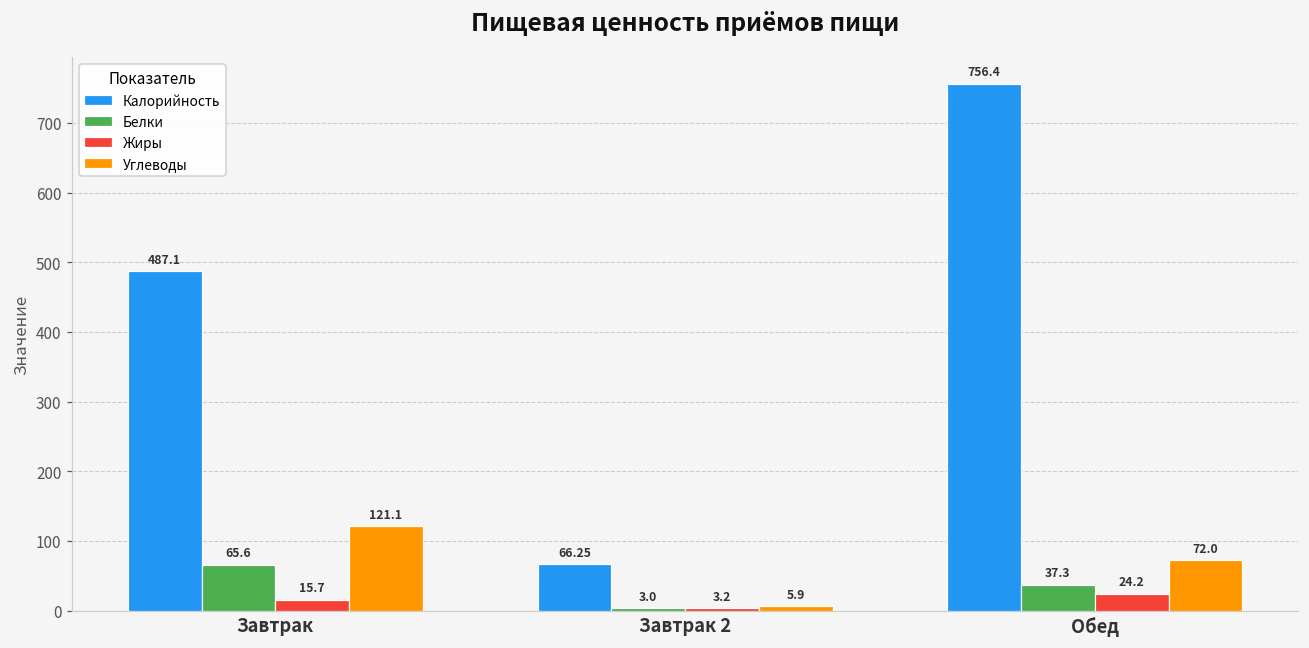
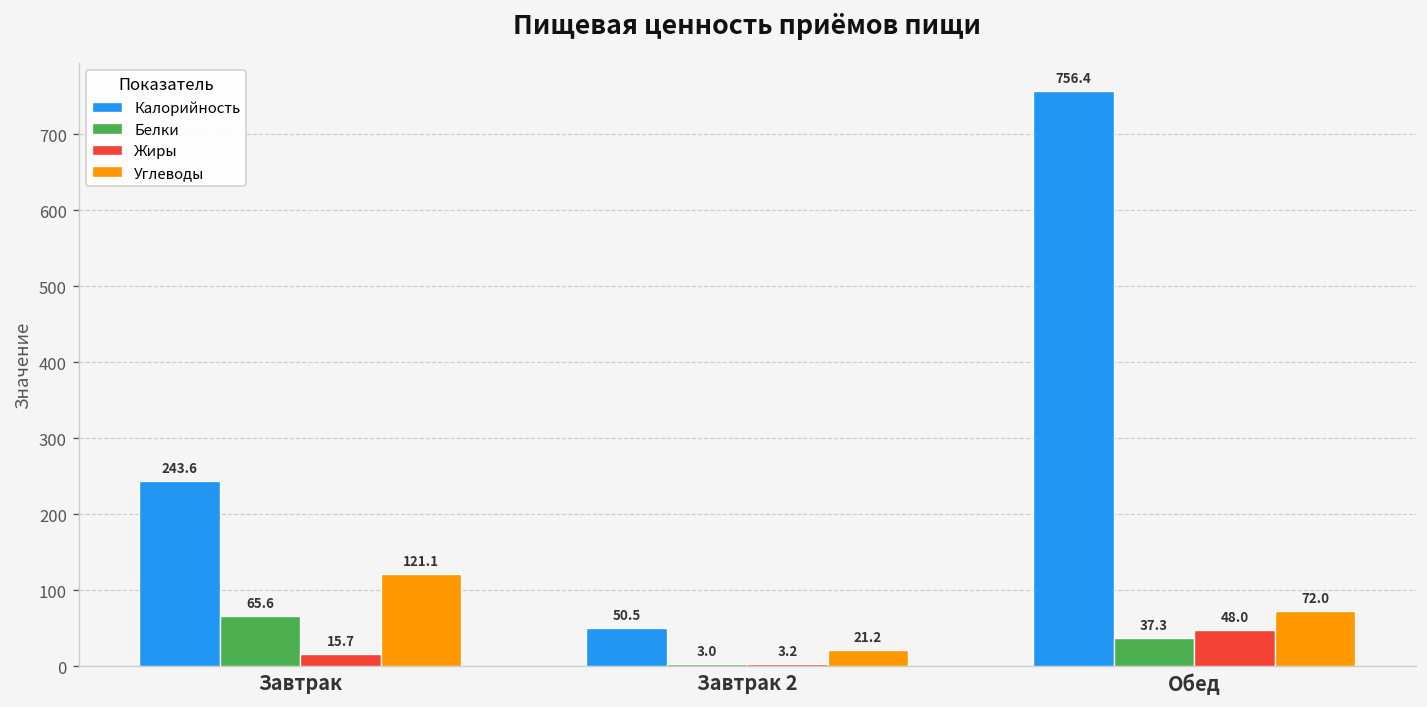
Калорийность, Завтрак: 487.1 -> 243.6
Калорийность, Завтрак 2: 66.25 -> 50.5
Углеводы, Завтрак 2: 5.9 -> 21.2
Жиры, Обед: 24.2 -> 48.0
